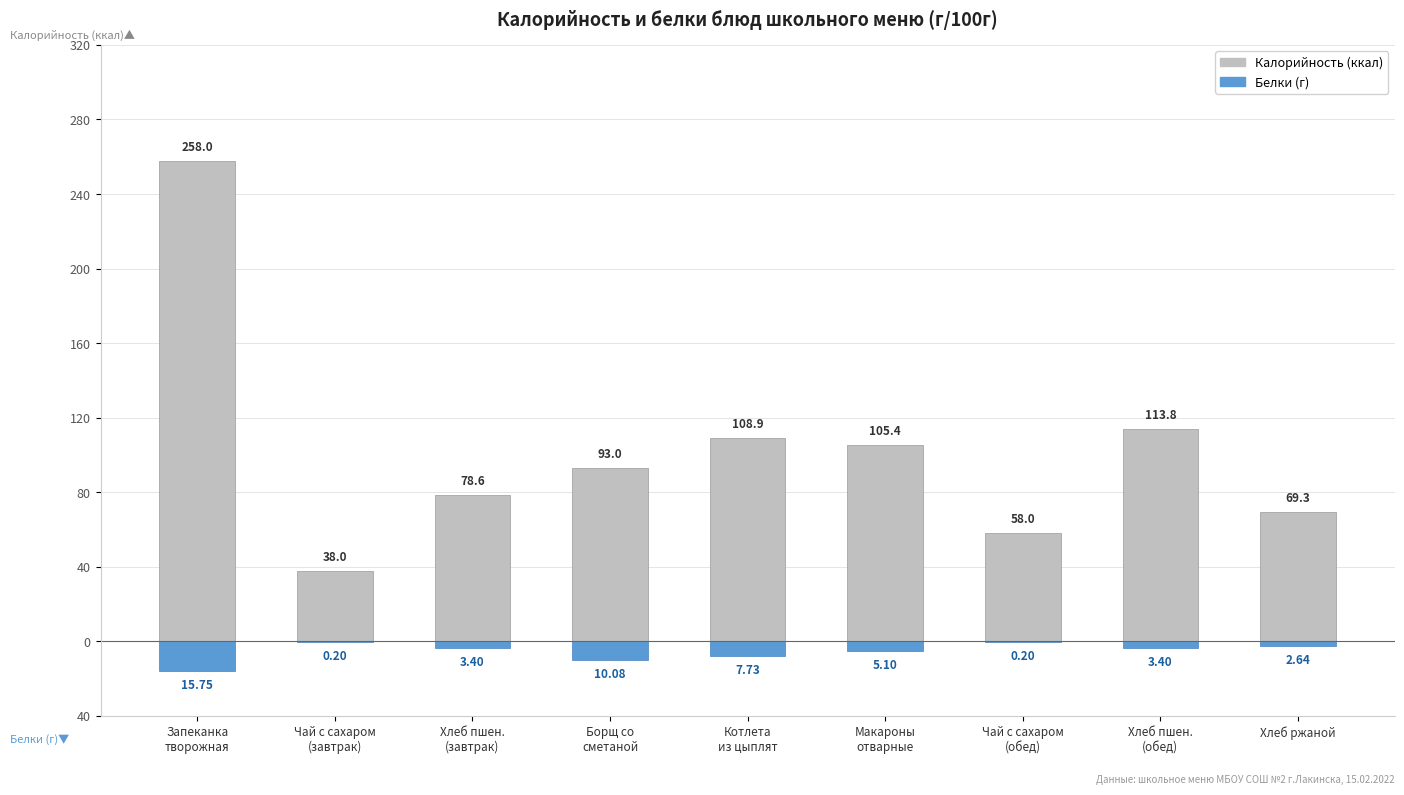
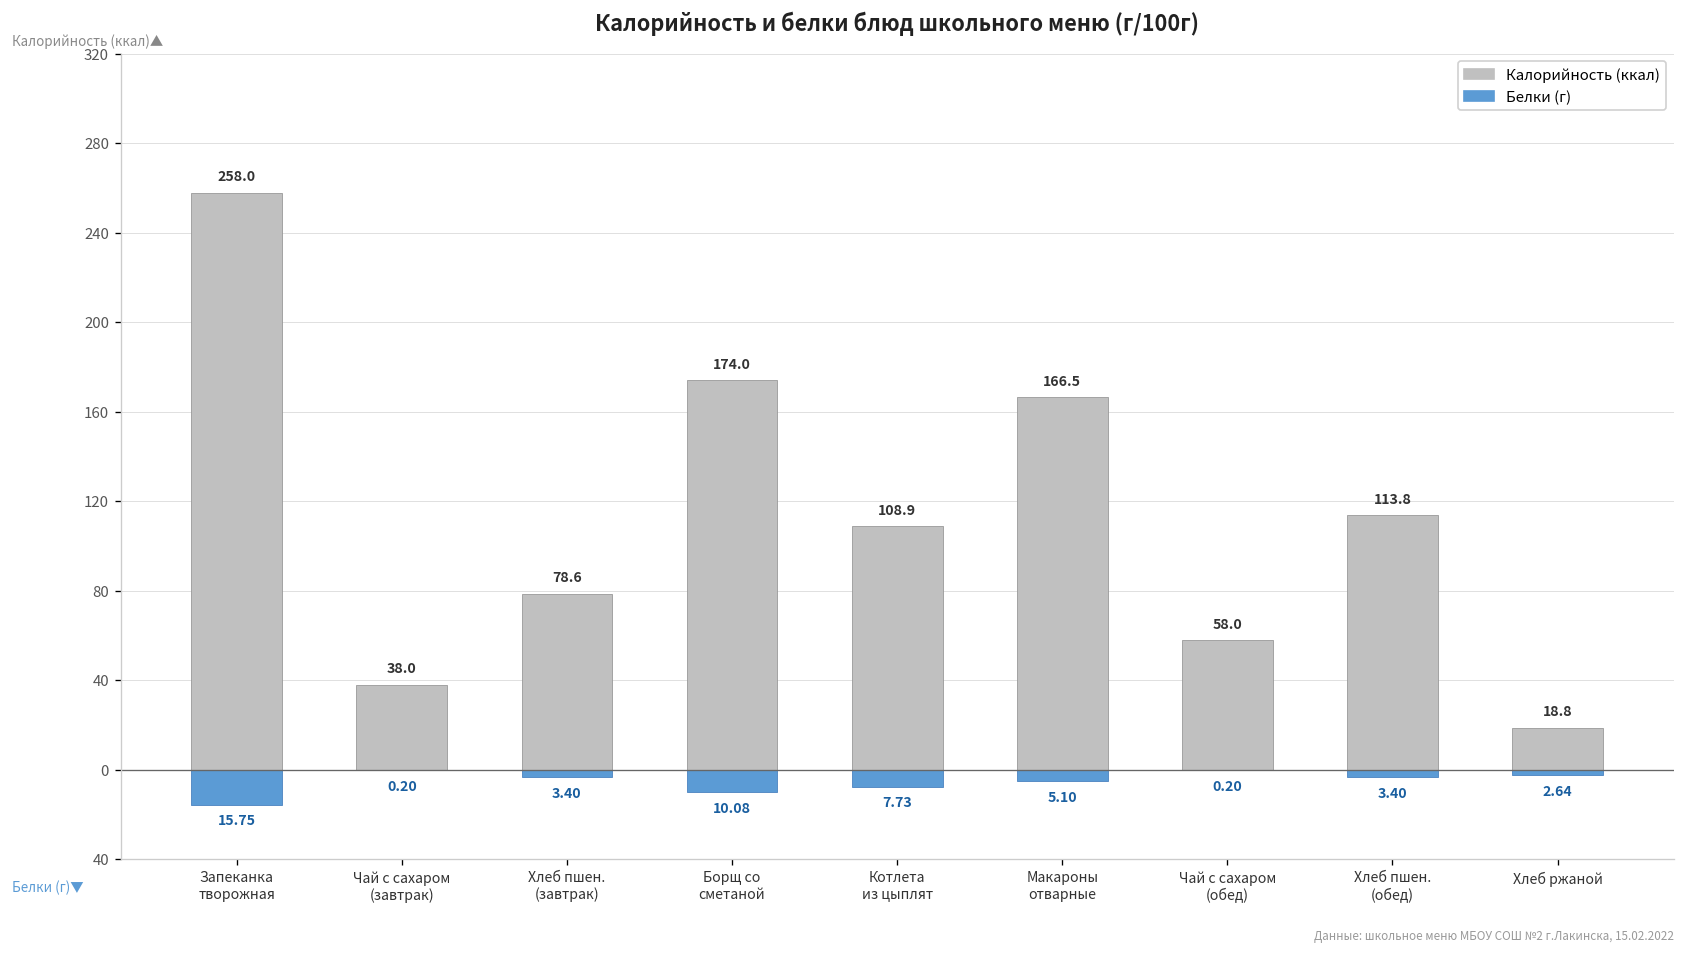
Калорийность (ккал), Борщ со сметаной: 93.0 -> 174.0
Калорийность (ккал), Макароны отварные: 105.4 -> 166.5
Калорийность (ккал), Хлеб ржаной: 69.3 -> 18.8
